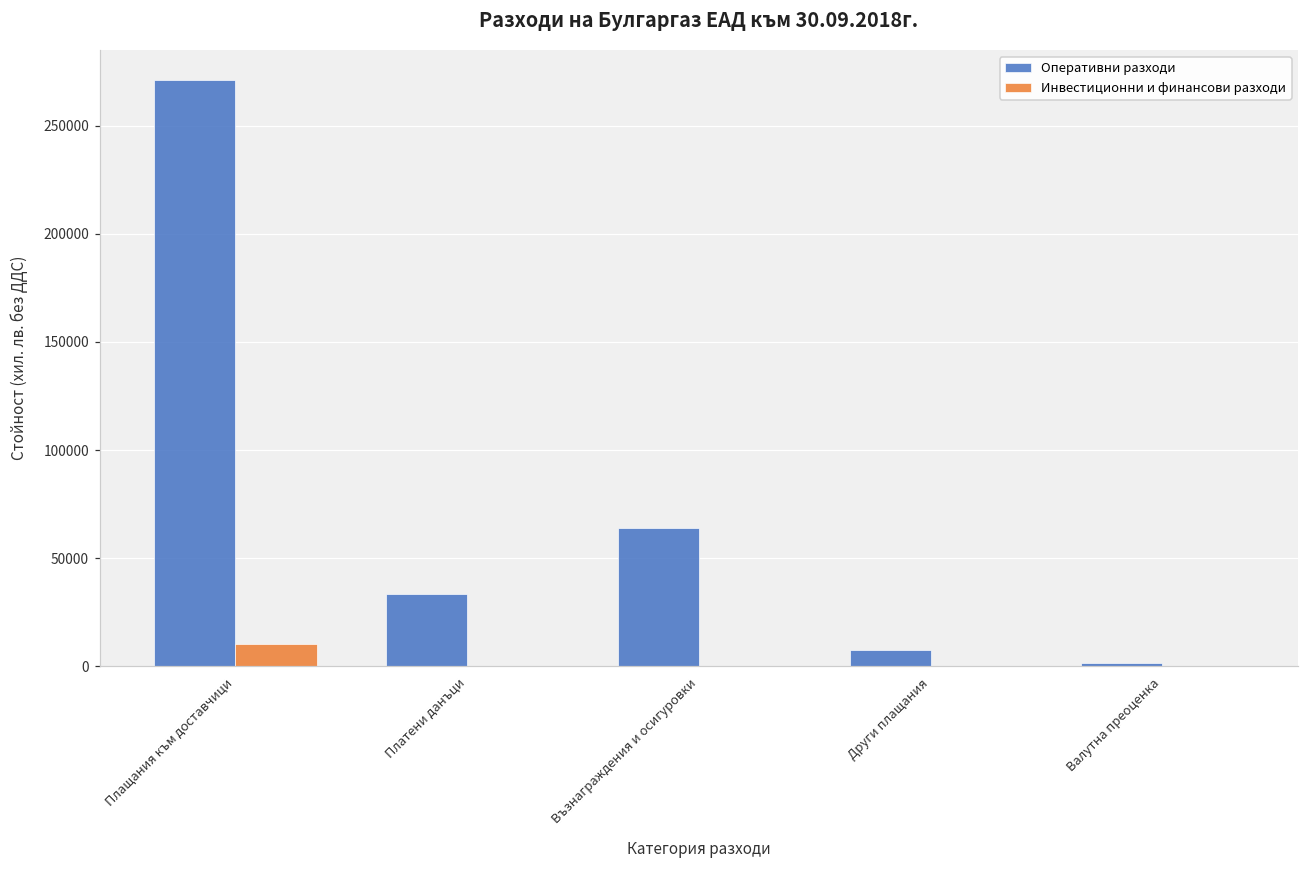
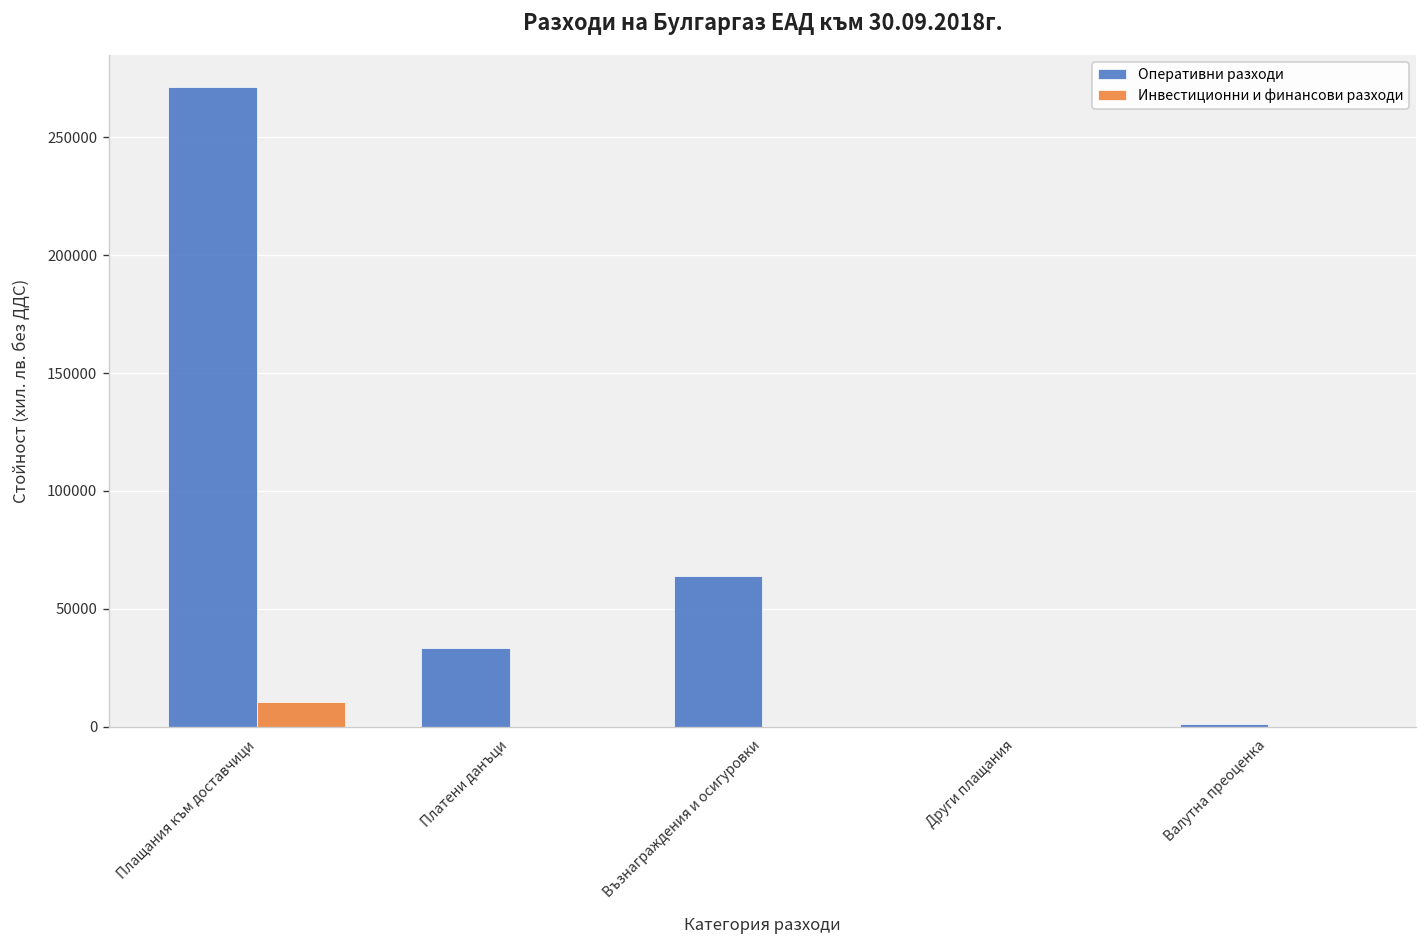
Оперативни разходи, Други плащания: 8000 -> 0
